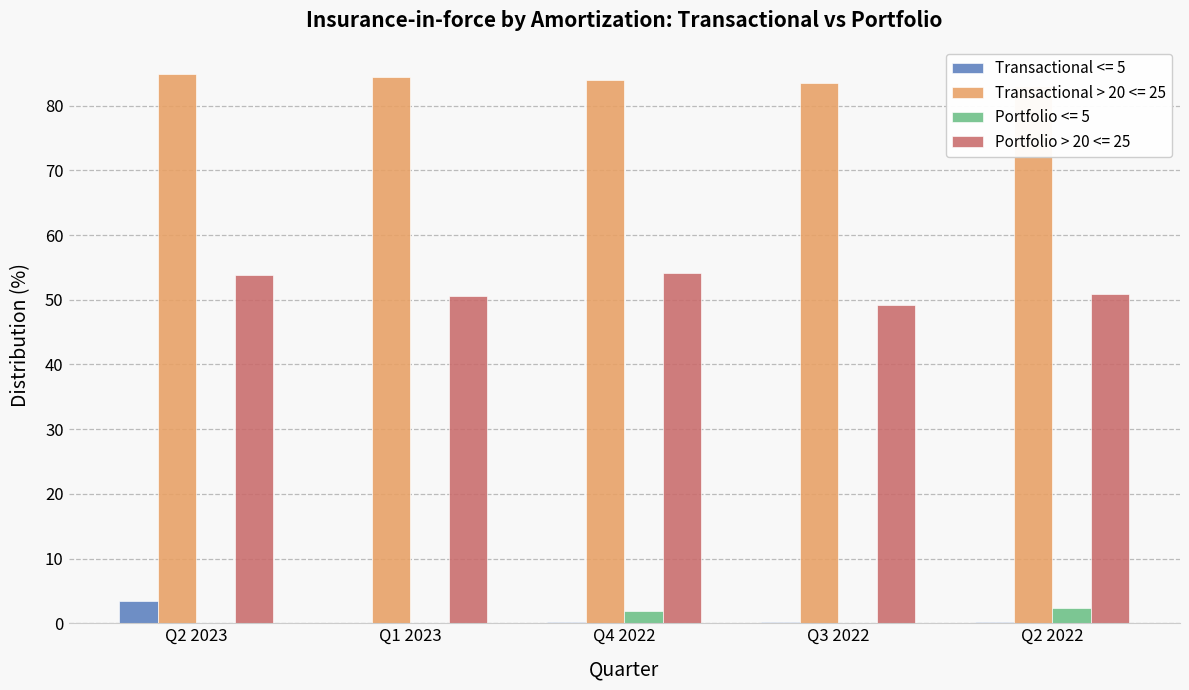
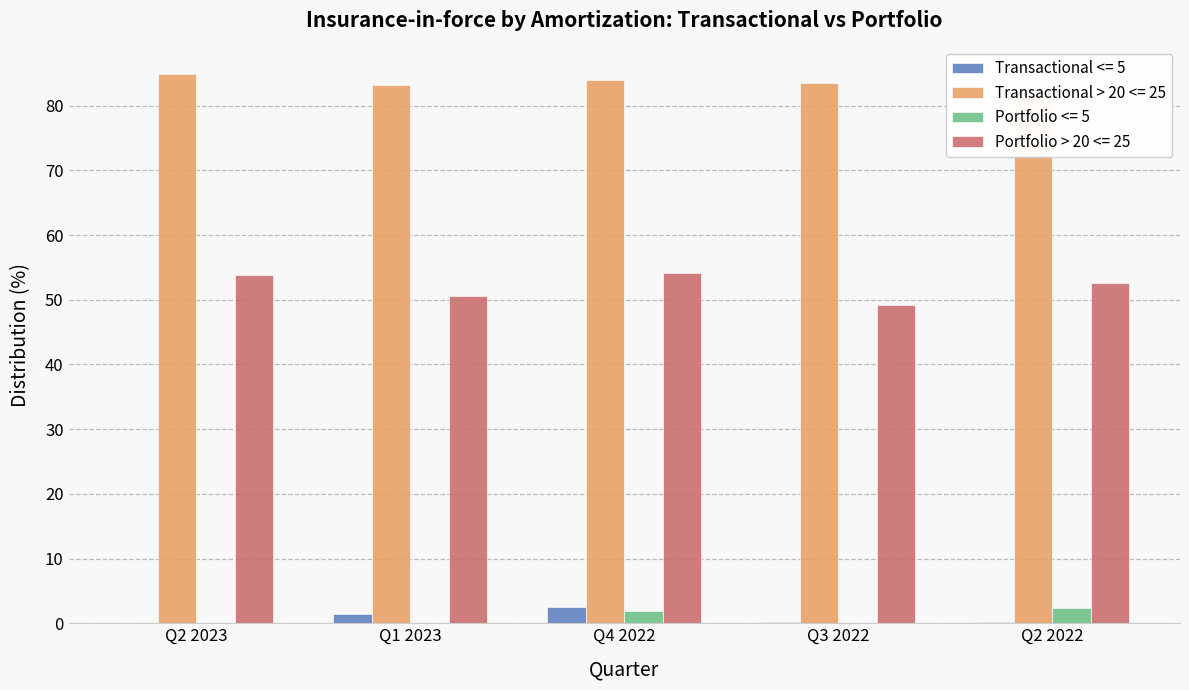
Transactional <= 5, Q2 2023: 4 -> 0
Transactional <= 5, Q1 2023: 0 -> 1
Transactional > 20 <= 25, Q1 2023: 84 -> 83
Transactional <= 5, Q4 2022: 0 -> 2
Portfolio > 20 <= 25, Q2 2022: 51 -> 53
